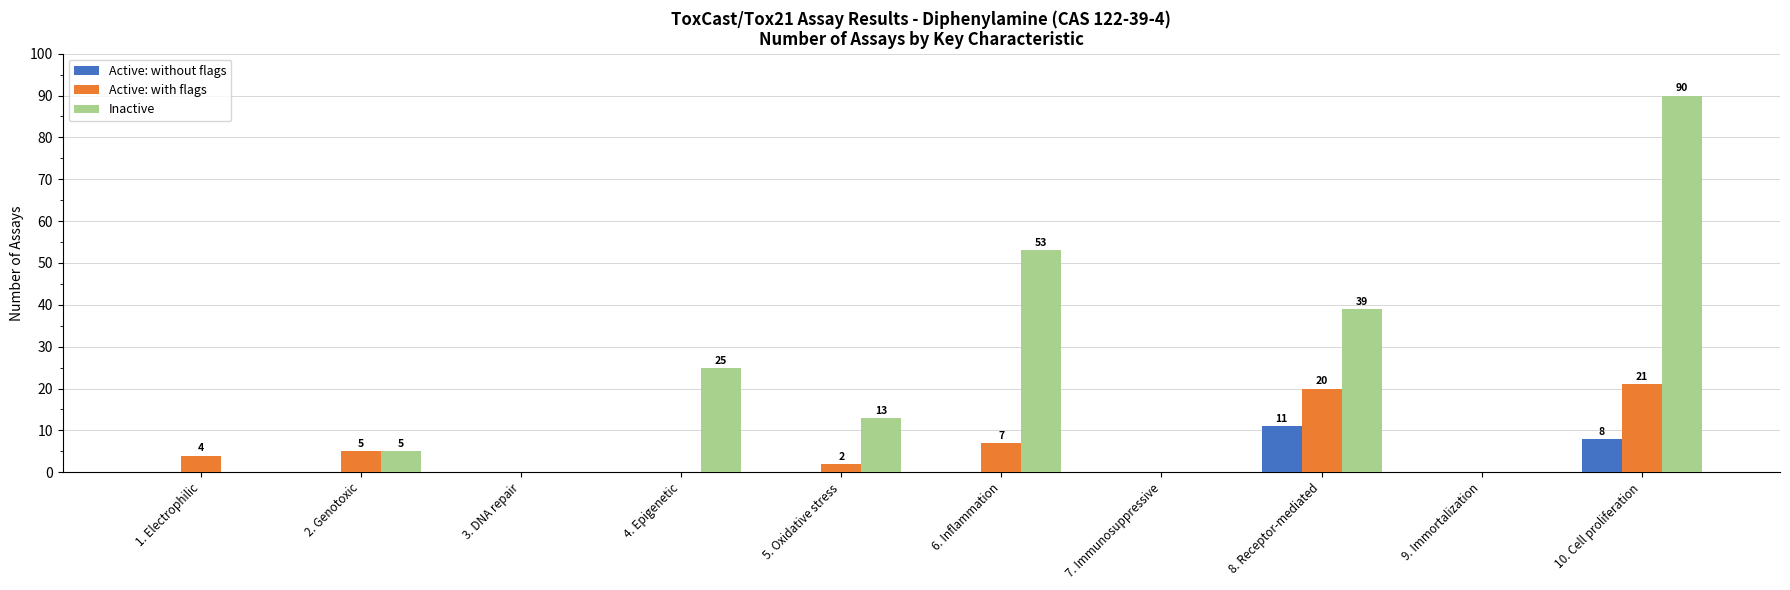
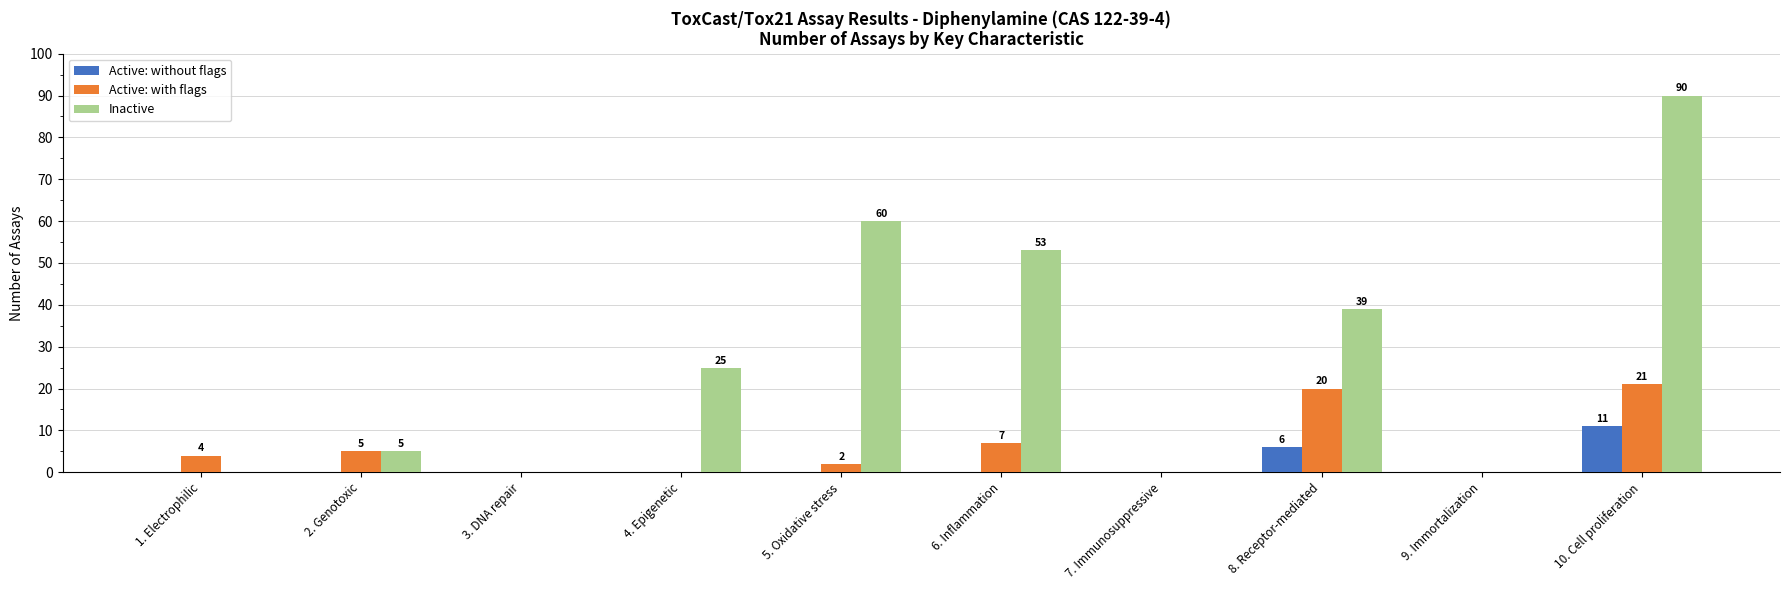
Inactive, 5. Oxidative stress: 13 -> 60
Active: without flags, 8. Receptor-mediated: 11 -> 6
Active: without flags, 10. Cell proliferation: 8 -> 11
